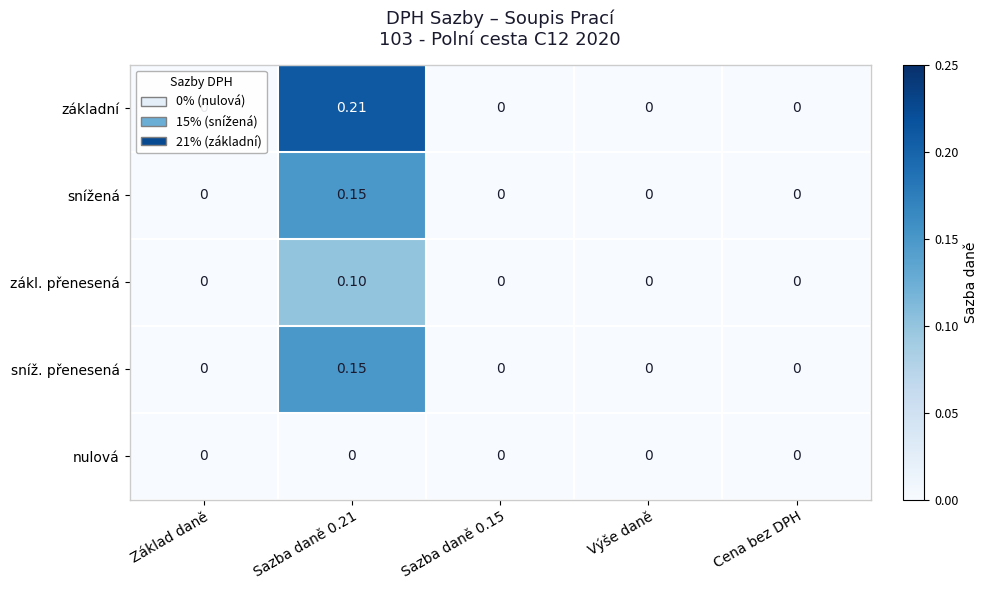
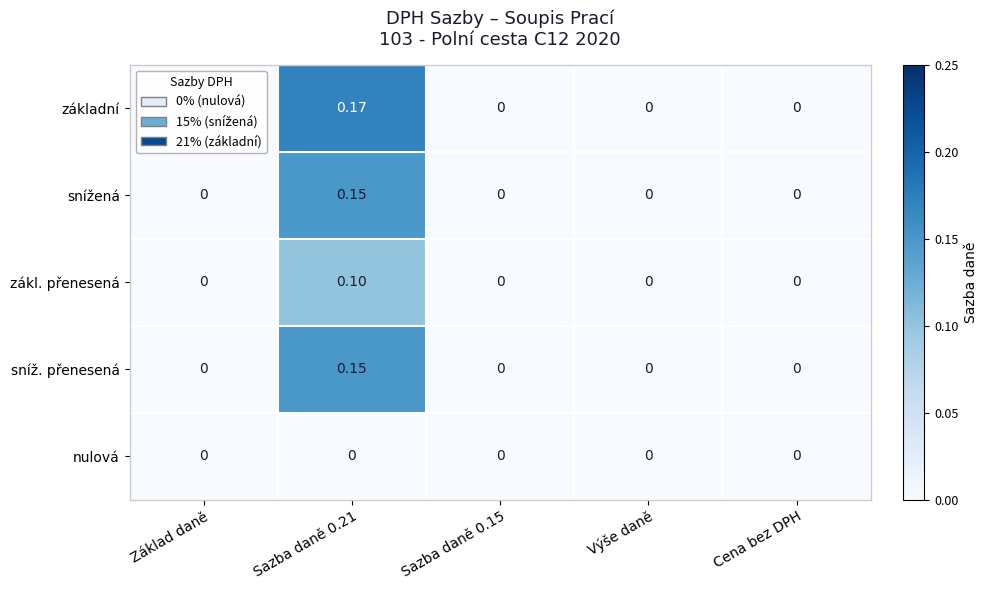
základní, Sazba daně 0.21: 0.21 -> 0.17
